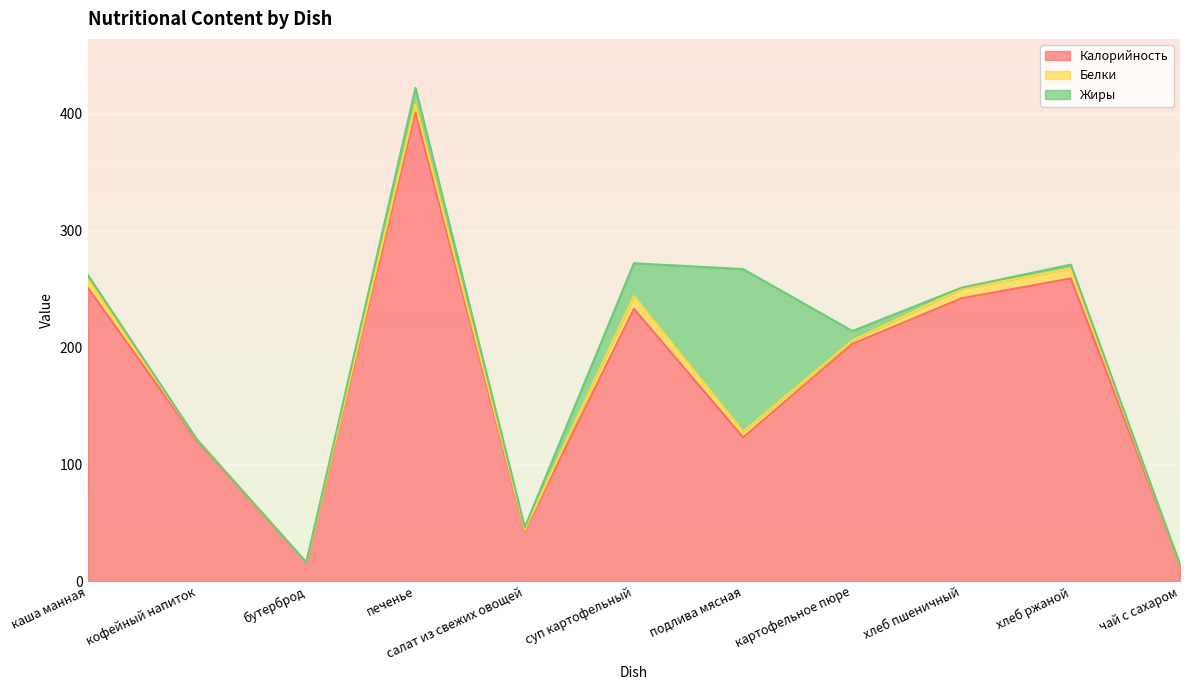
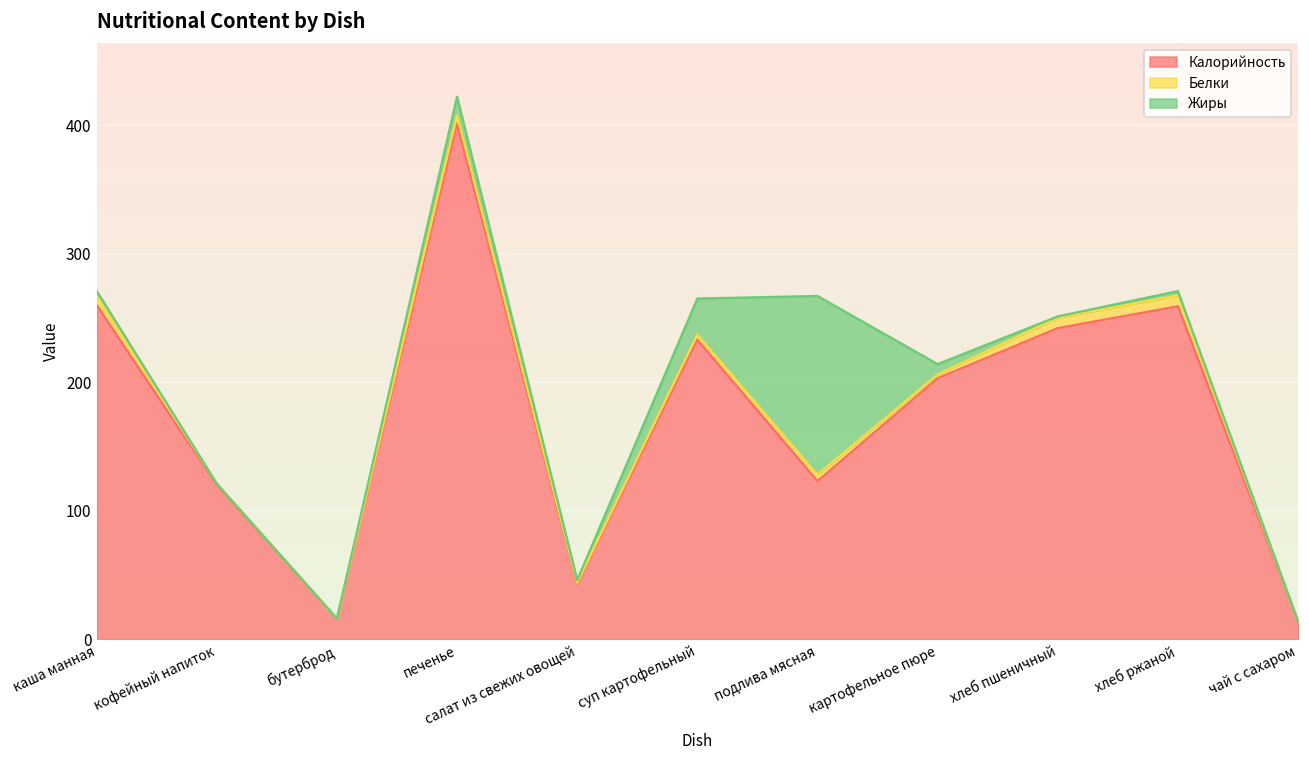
Калорийность, каша манная: 251 -> 260
Белки, суп картофельный: 11 -> 4
